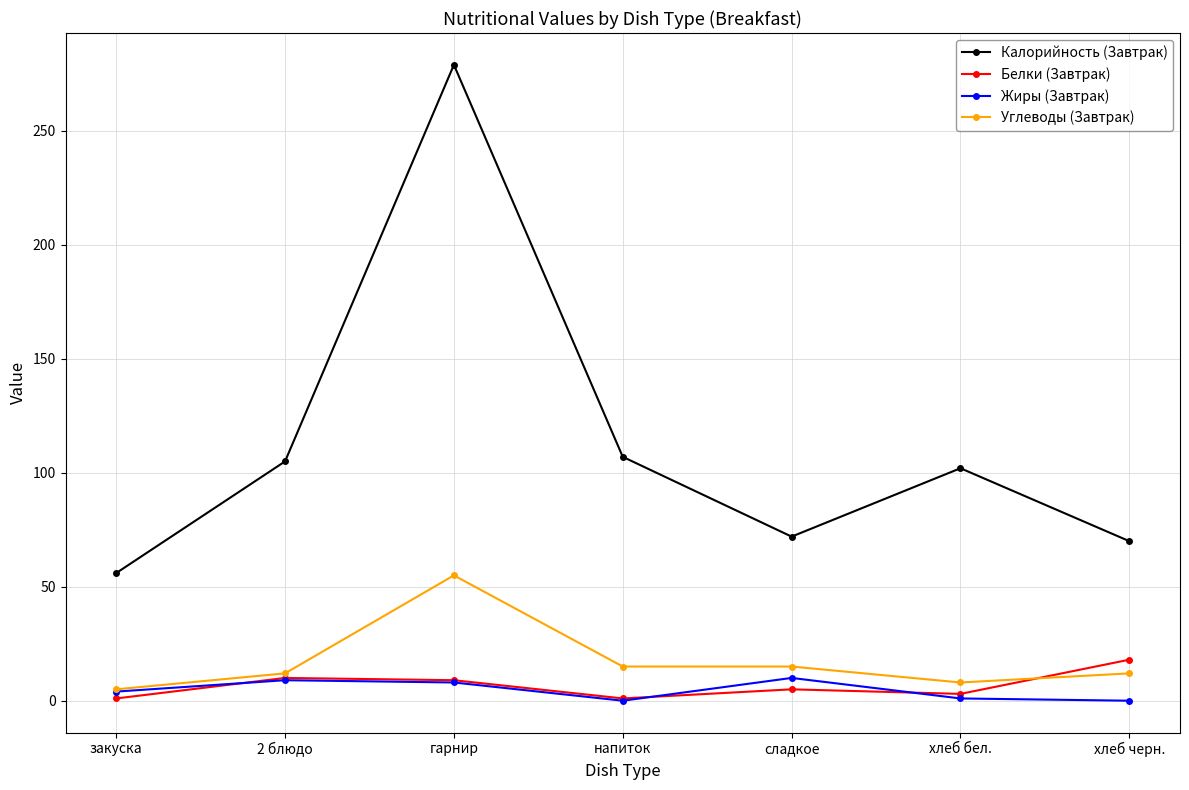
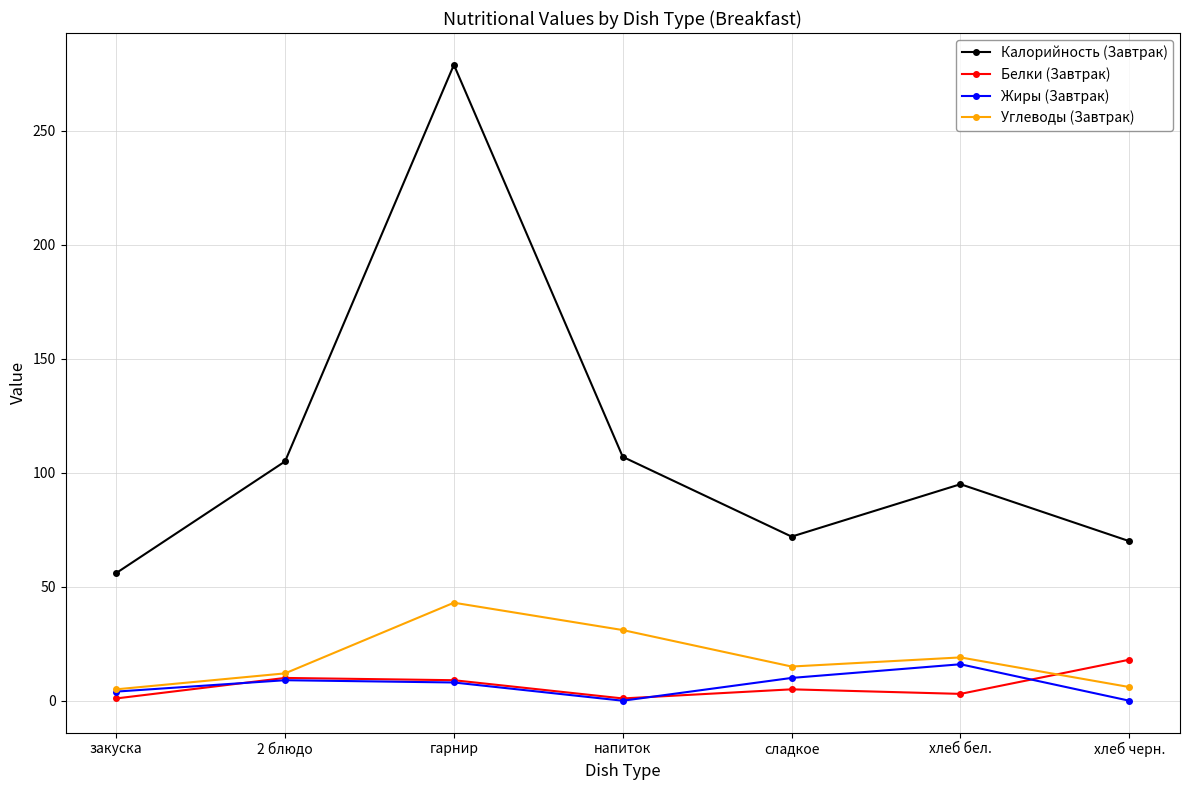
Углеводы (Завтрак), гарнир: 55 -> 43
Углеводы (Завтрак), напиток: 15 -> 31
Калорийность (Завтрак), хлеб бел.: 102 -> 95
Жиры (Завтрак), хлеб бел.: 1 -> 16
Углеводы (Завтрак), хлеб бел.: 8 -> 19
Углеводы (Завтрак), хлеб черн.: 12 -> 6
